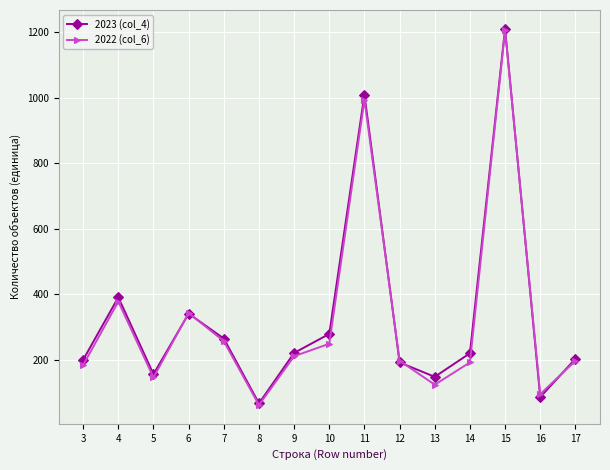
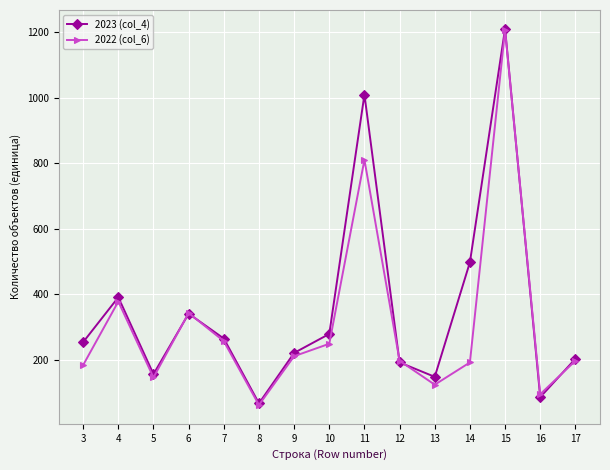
2023 (col_4), 3: 200 -> 250
2022 (col_6), 11: 990 -> 810
2023 (col_4), 14: 220 -> 500
